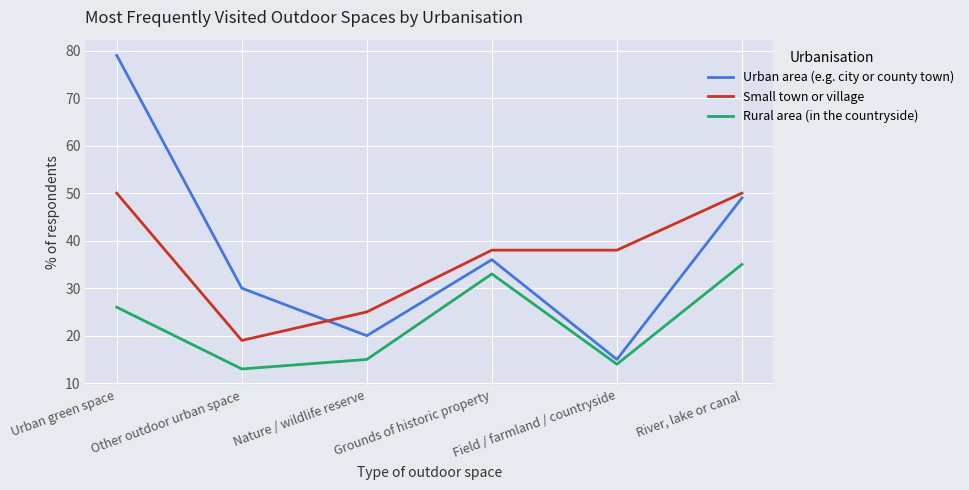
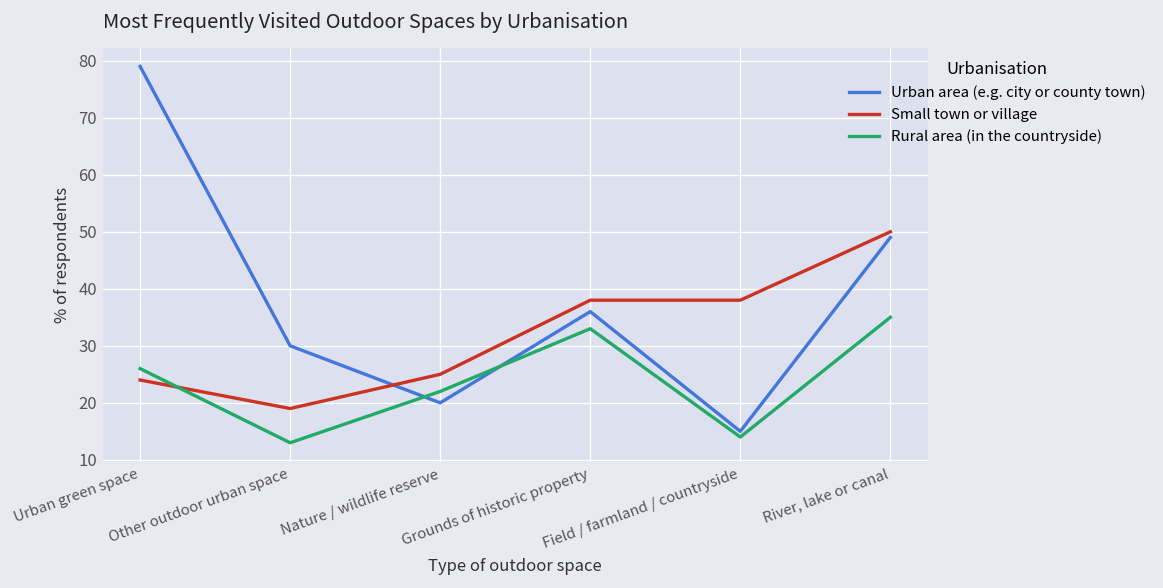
Small town or village, Urban green space: 50 -> 24
Rural area (in the countryside), Nature / wildlife reserve: 15 -> 22
